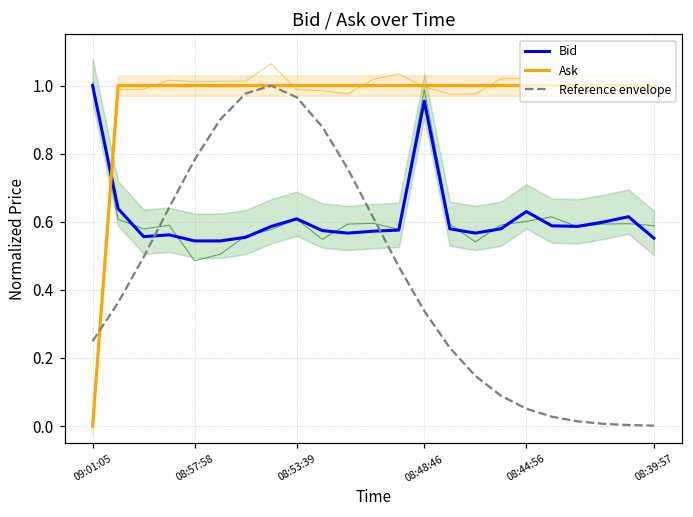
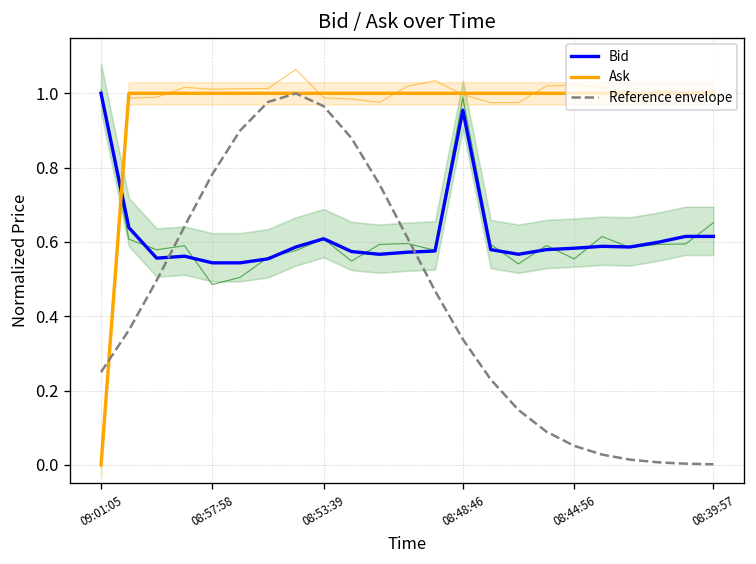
Bid, 08:44:56: 0.63 -> 0.58
Bid, 08:39:57: 0.55 -> 0.61
